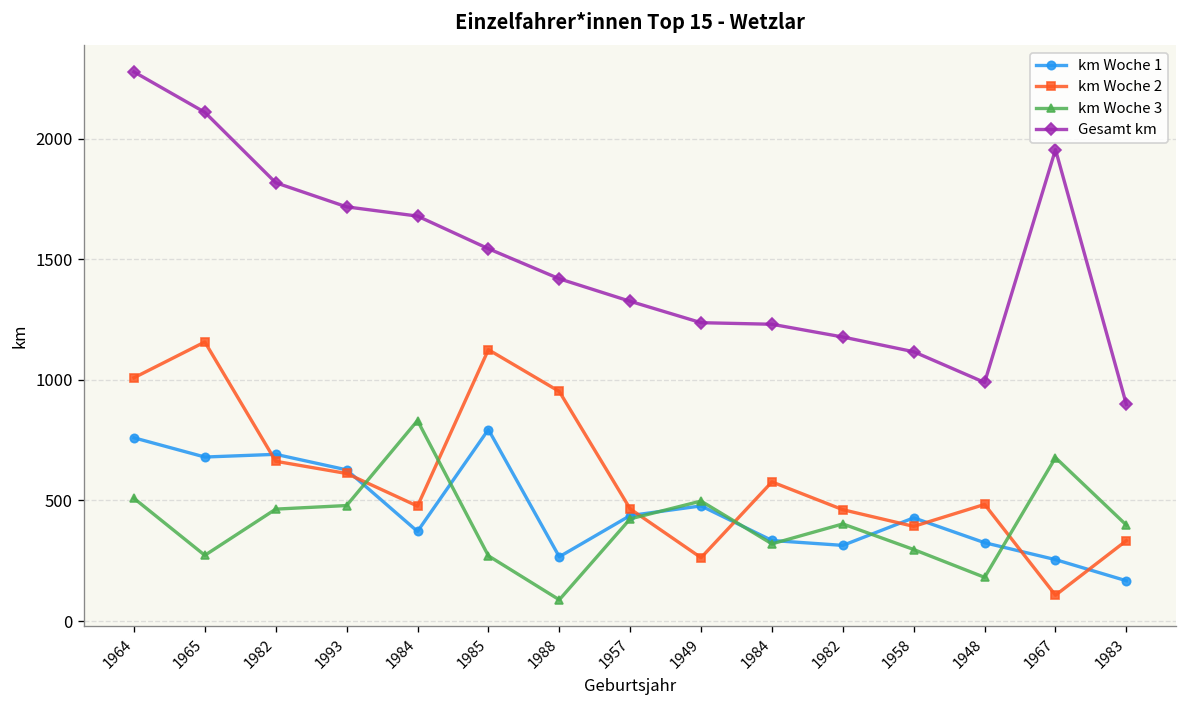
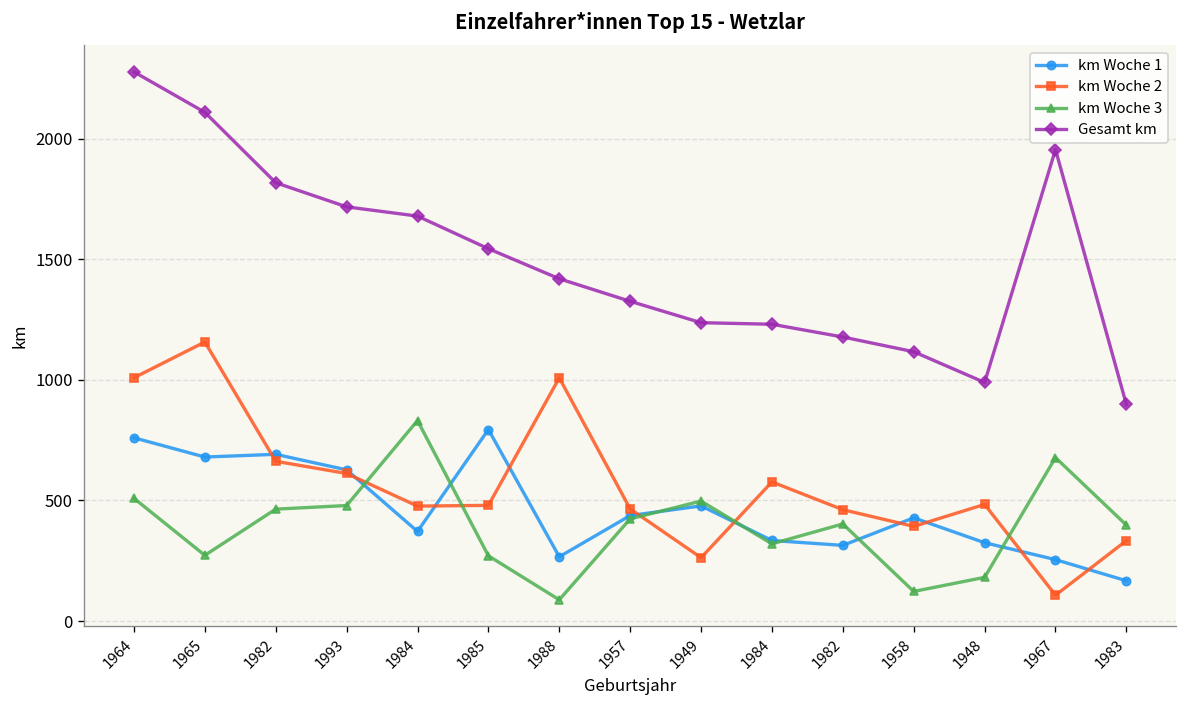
km Woche 2, 1985: 1130 -> 480
km Woche 2, 1988: 950 -> 1010
km Woche 3, 1958: 300 -> 120
